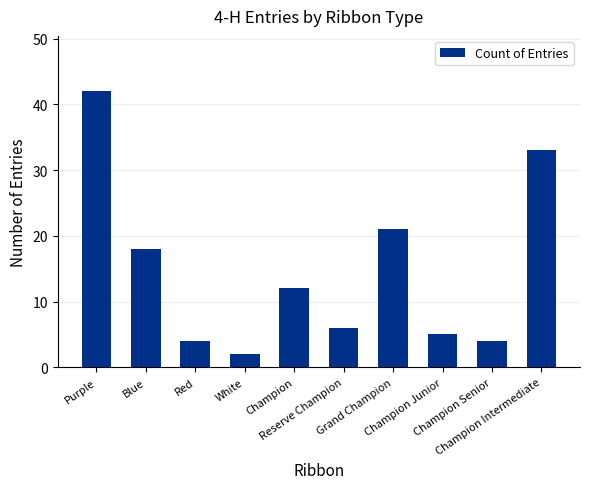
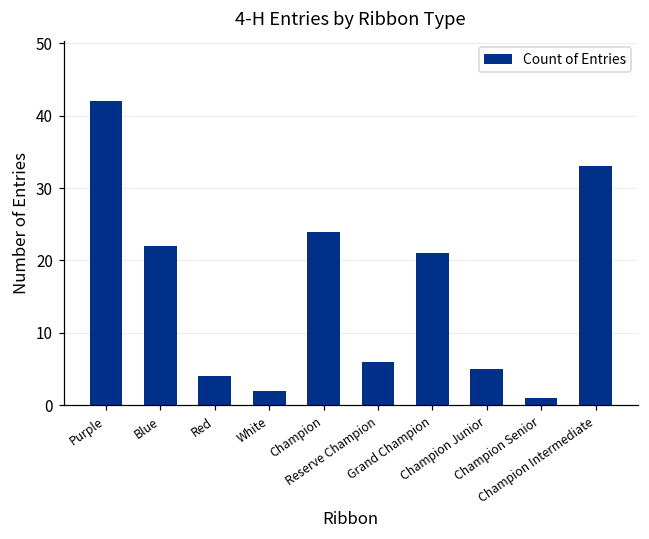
Blue: 18 -> 22
Champion: 12 -> 24
Champion Senior: 4 -> 1
